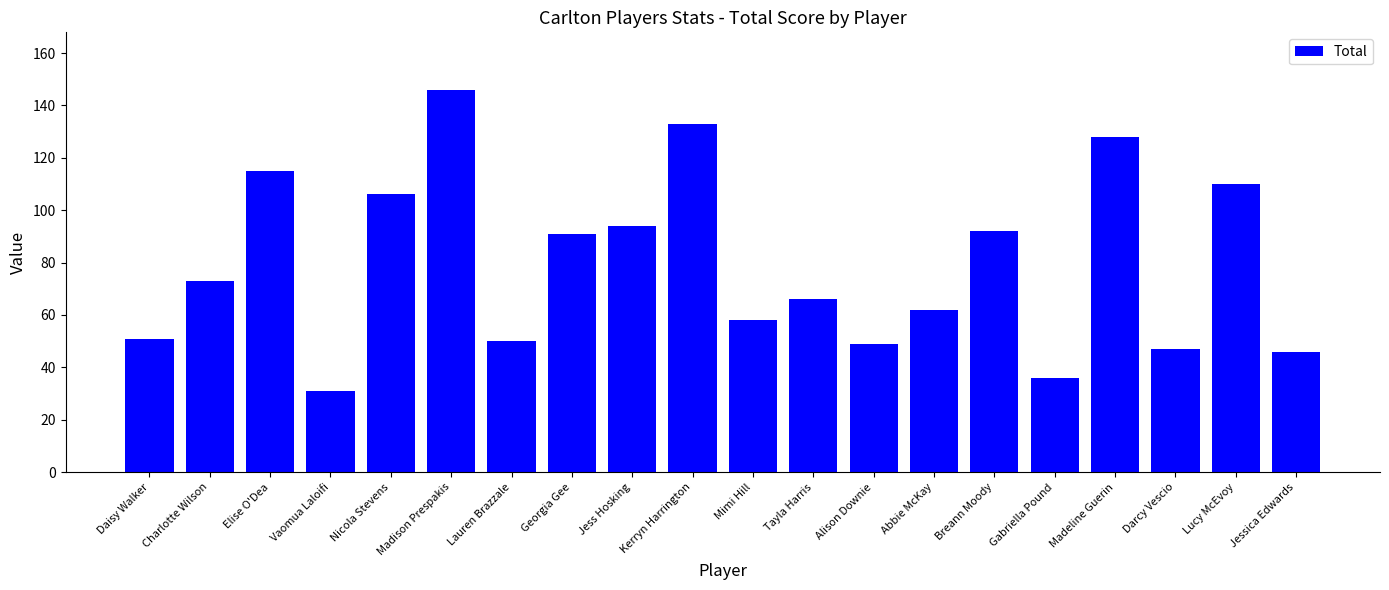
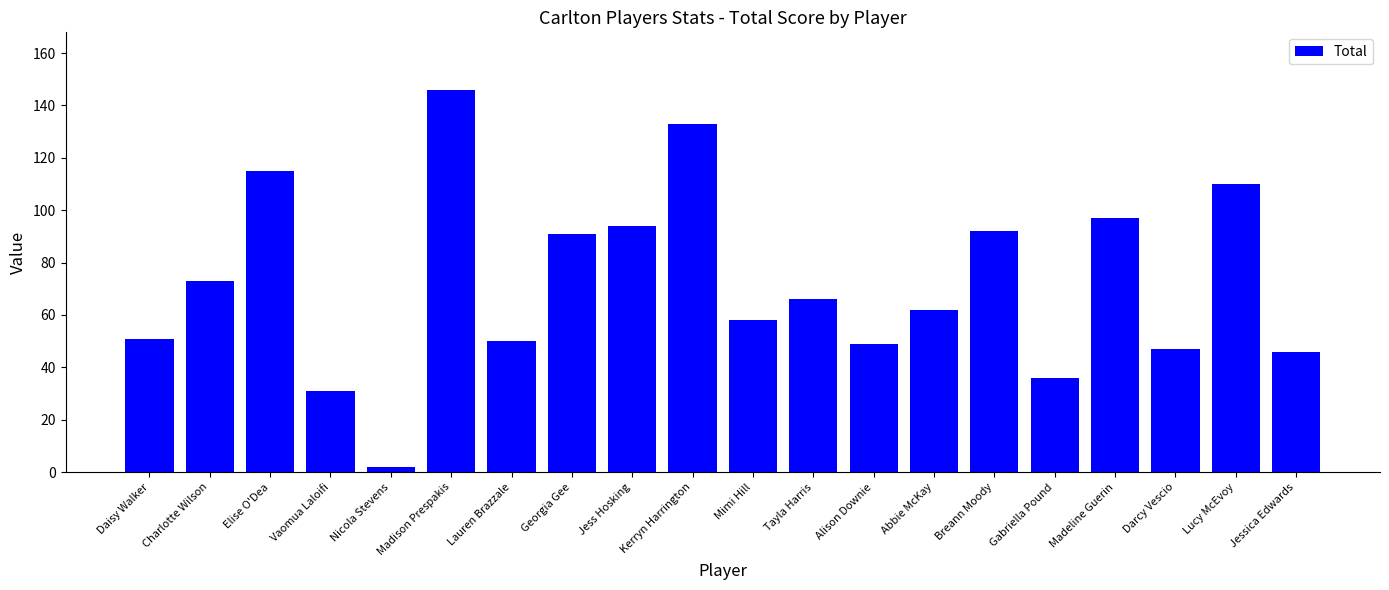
Nicola Stevens: 106 -> 2
Madeline Guerin: 128 -> 97
